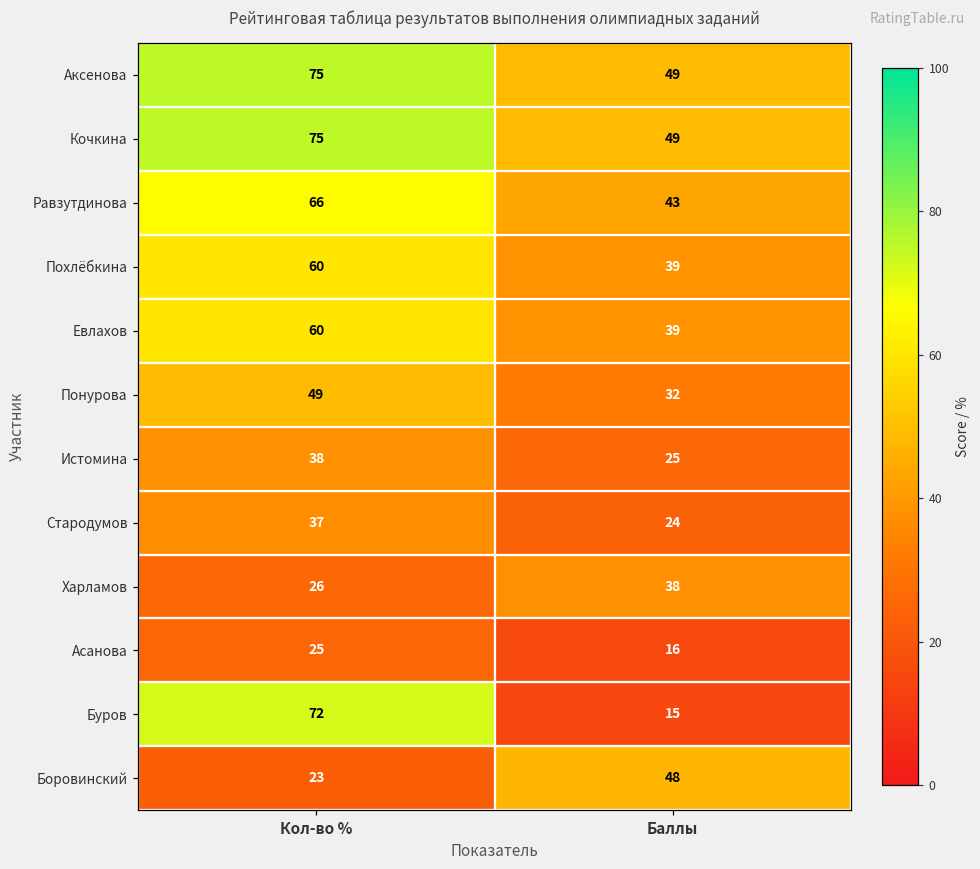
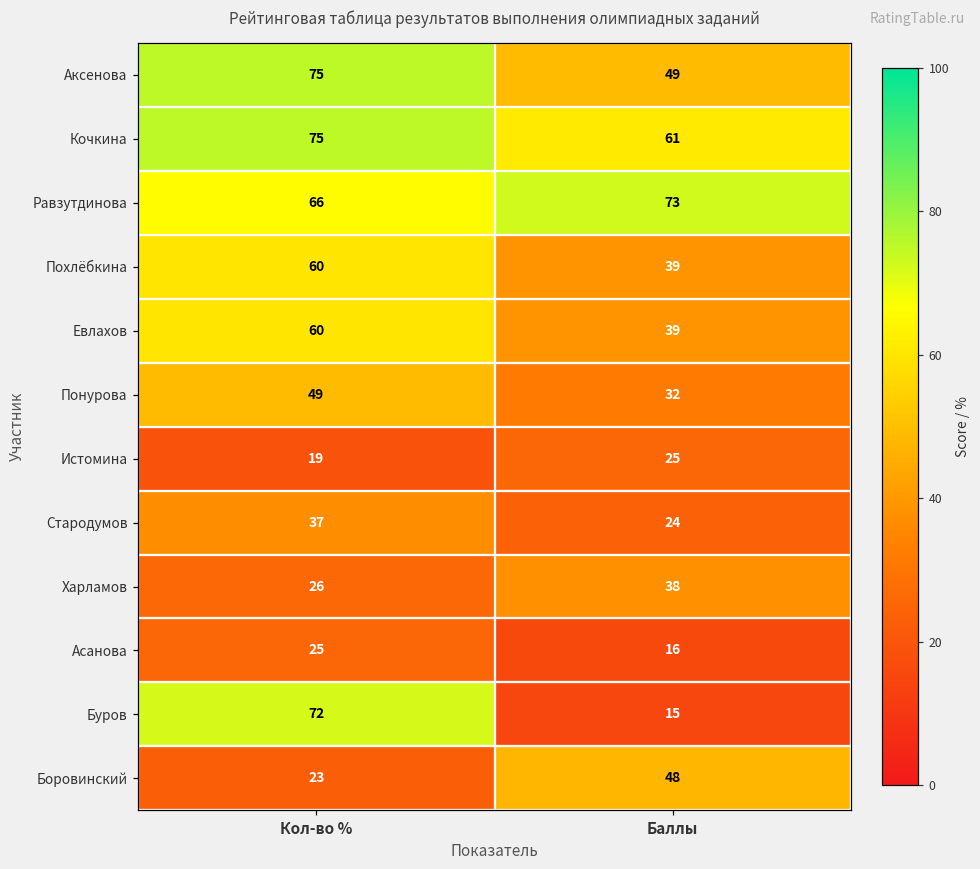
Кочкина, Баллы: 49 -> 61
Равзутдинова, Баллы: 43 -> 73
Истомина, Кол-во %: 38 -> 19
